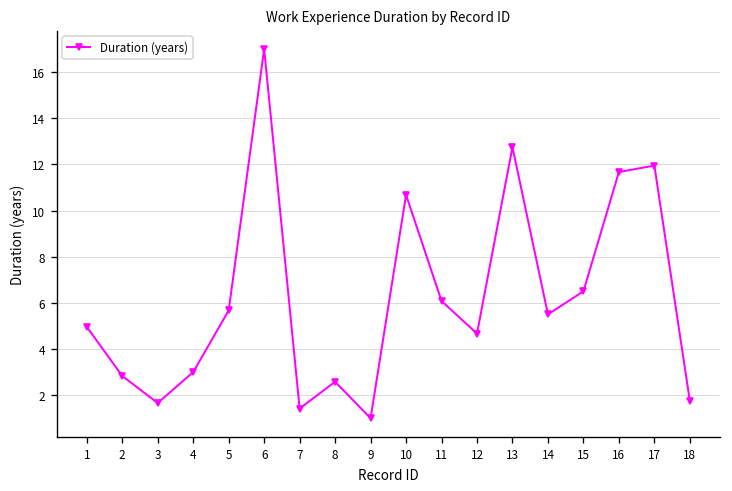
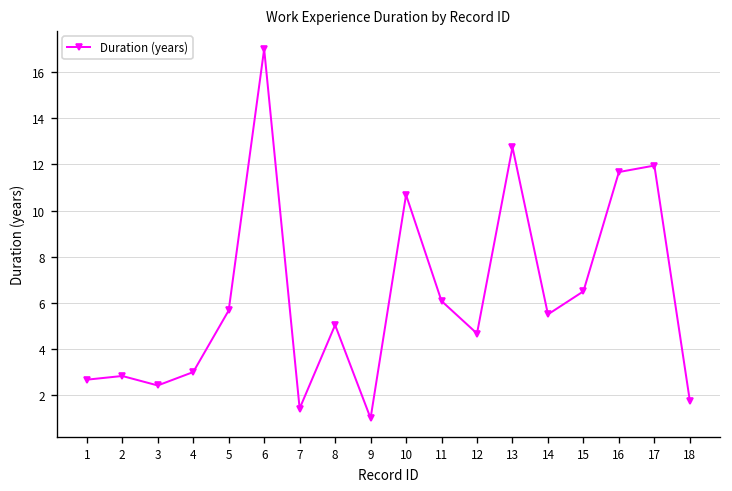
1: 5.0 -> 2.7
3: 1.7 -> 2.4
8: 2.6 -> 5.0
